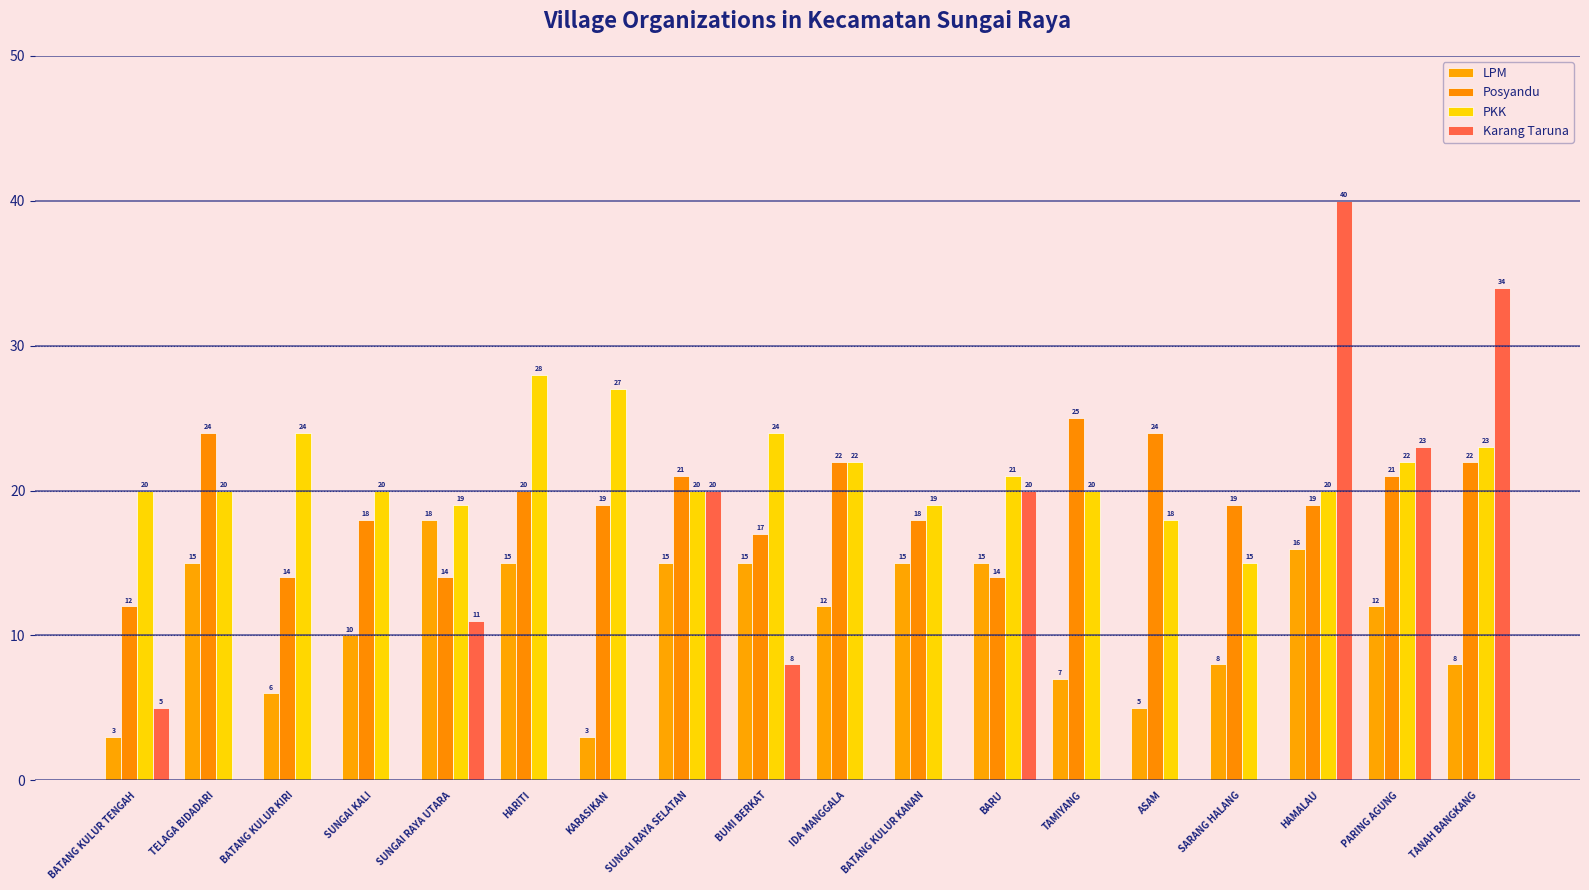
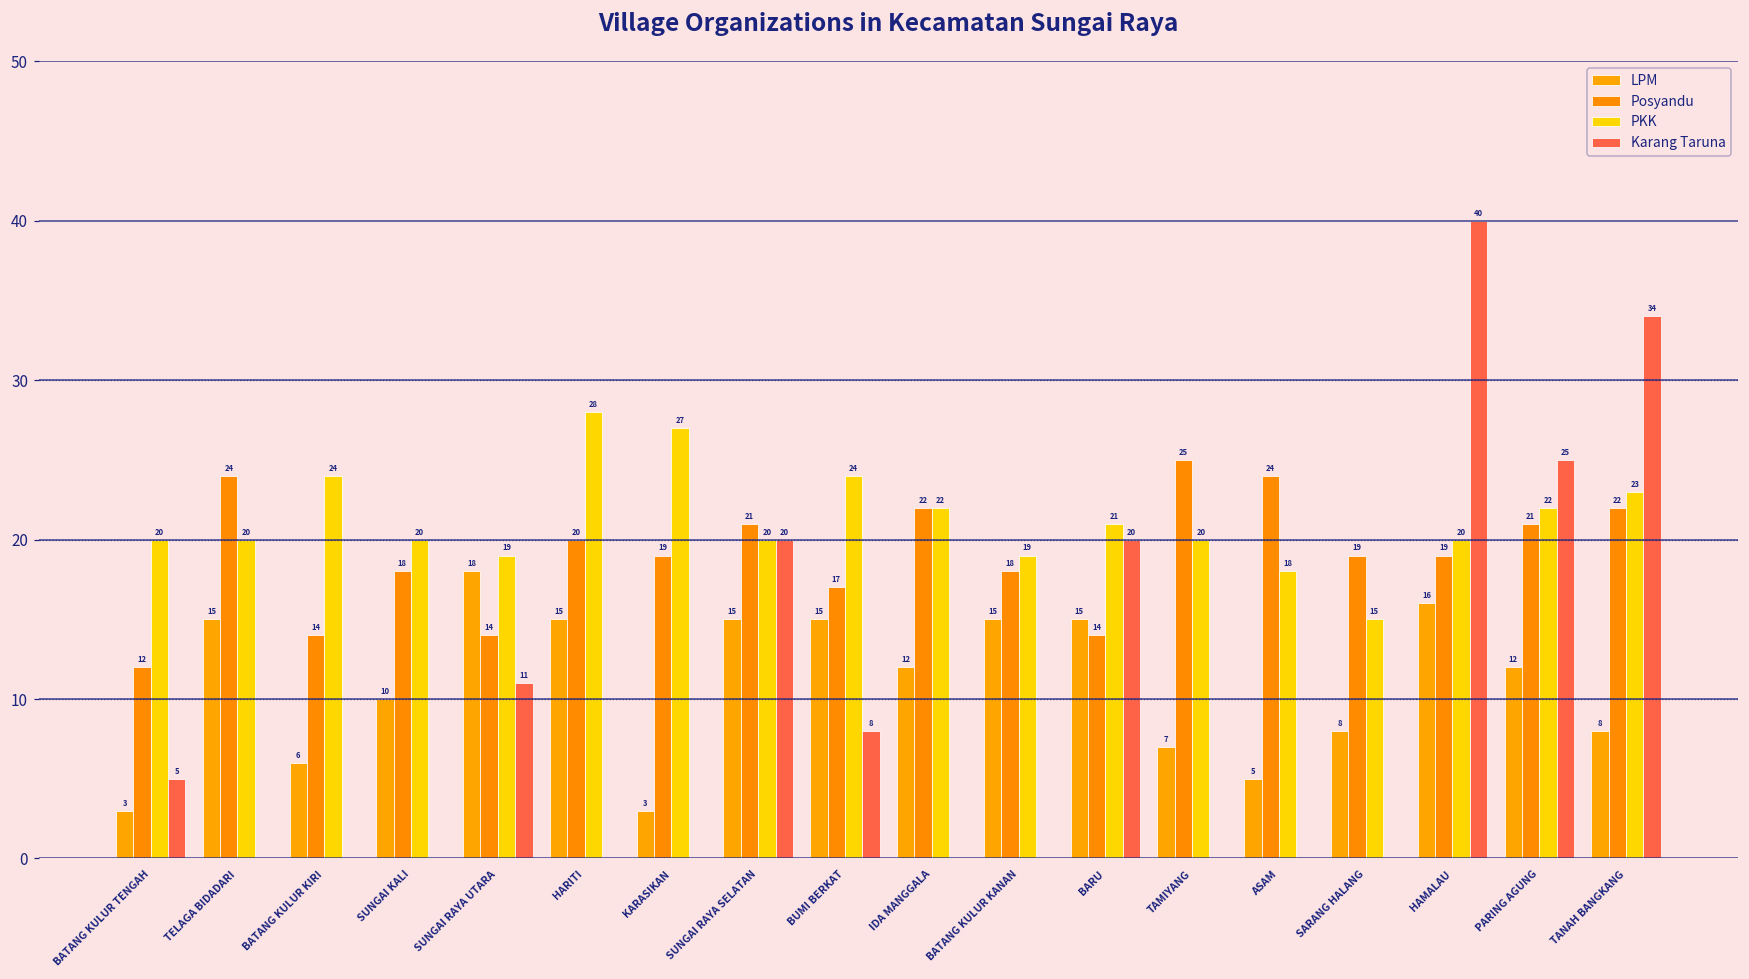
Karang Taruna, PARING AGUNG: 23 -> 25
